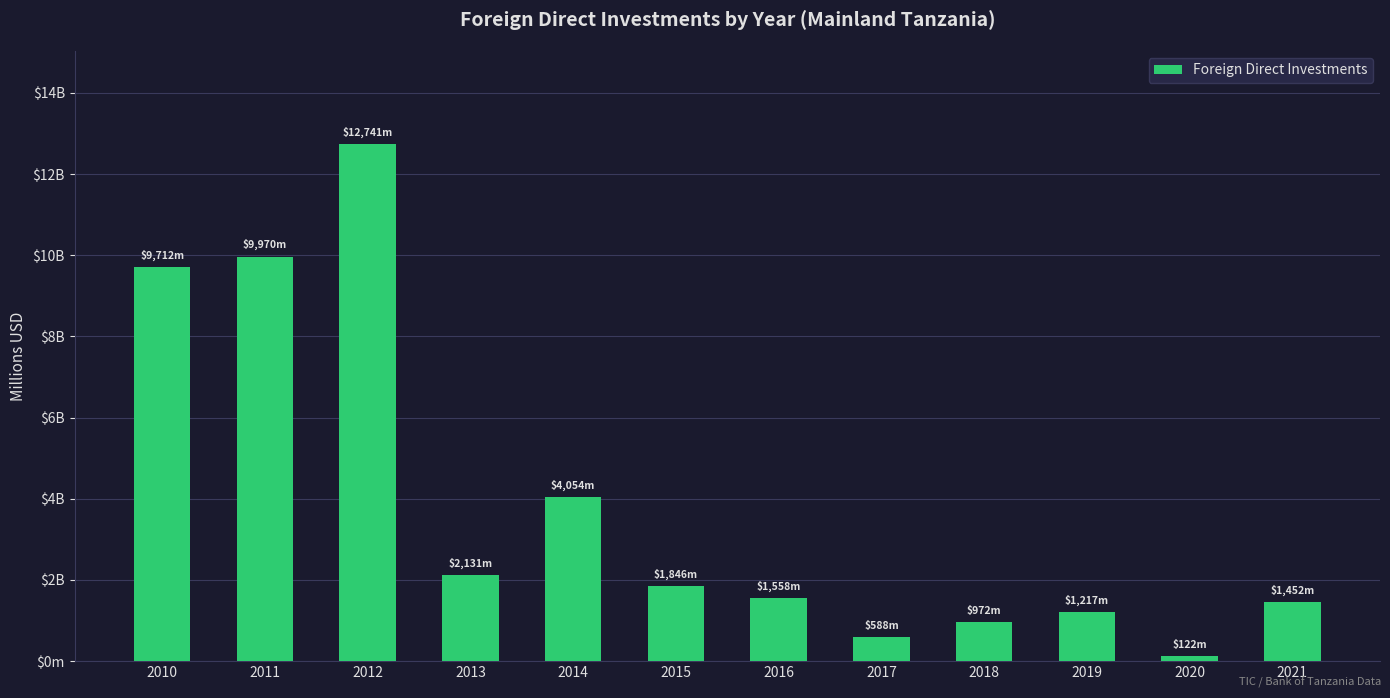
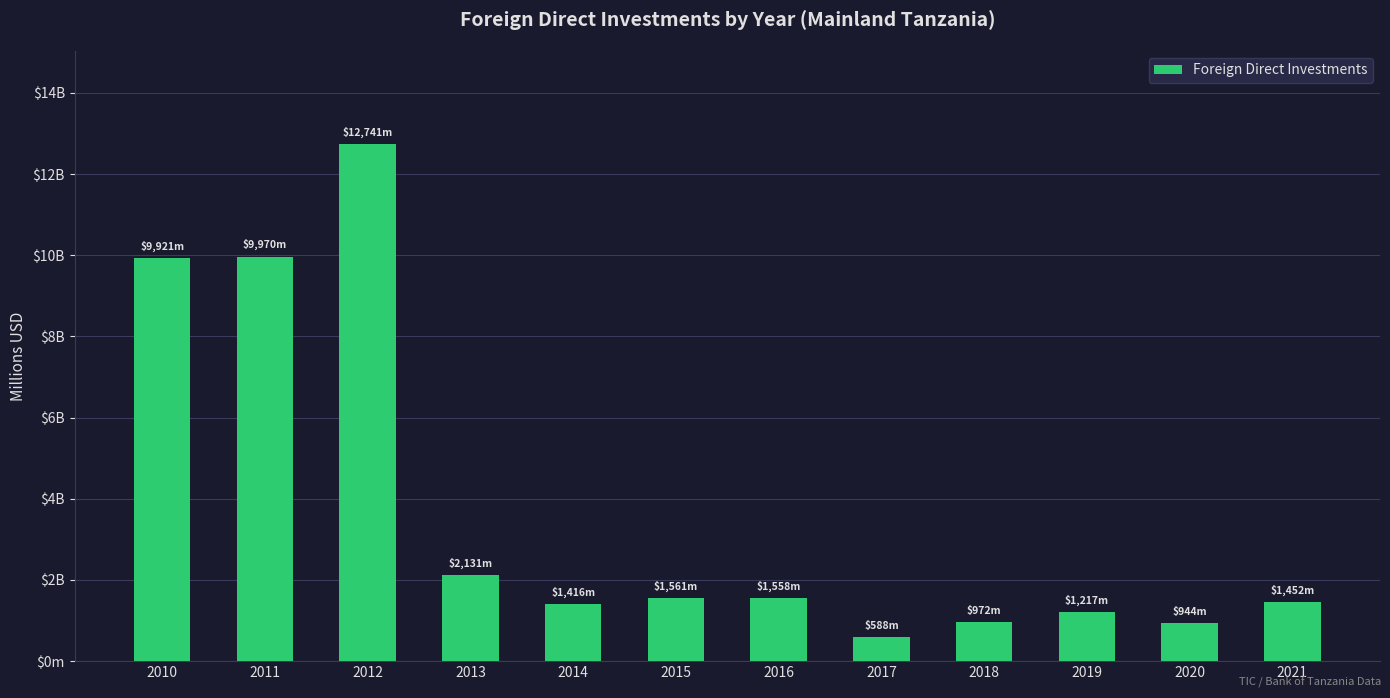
2010: $9,712m -> $9,921m
2014: $4,054m -> $1,416m
2015: $1,846m -> $1,561m
2020: $122m -> $944m
